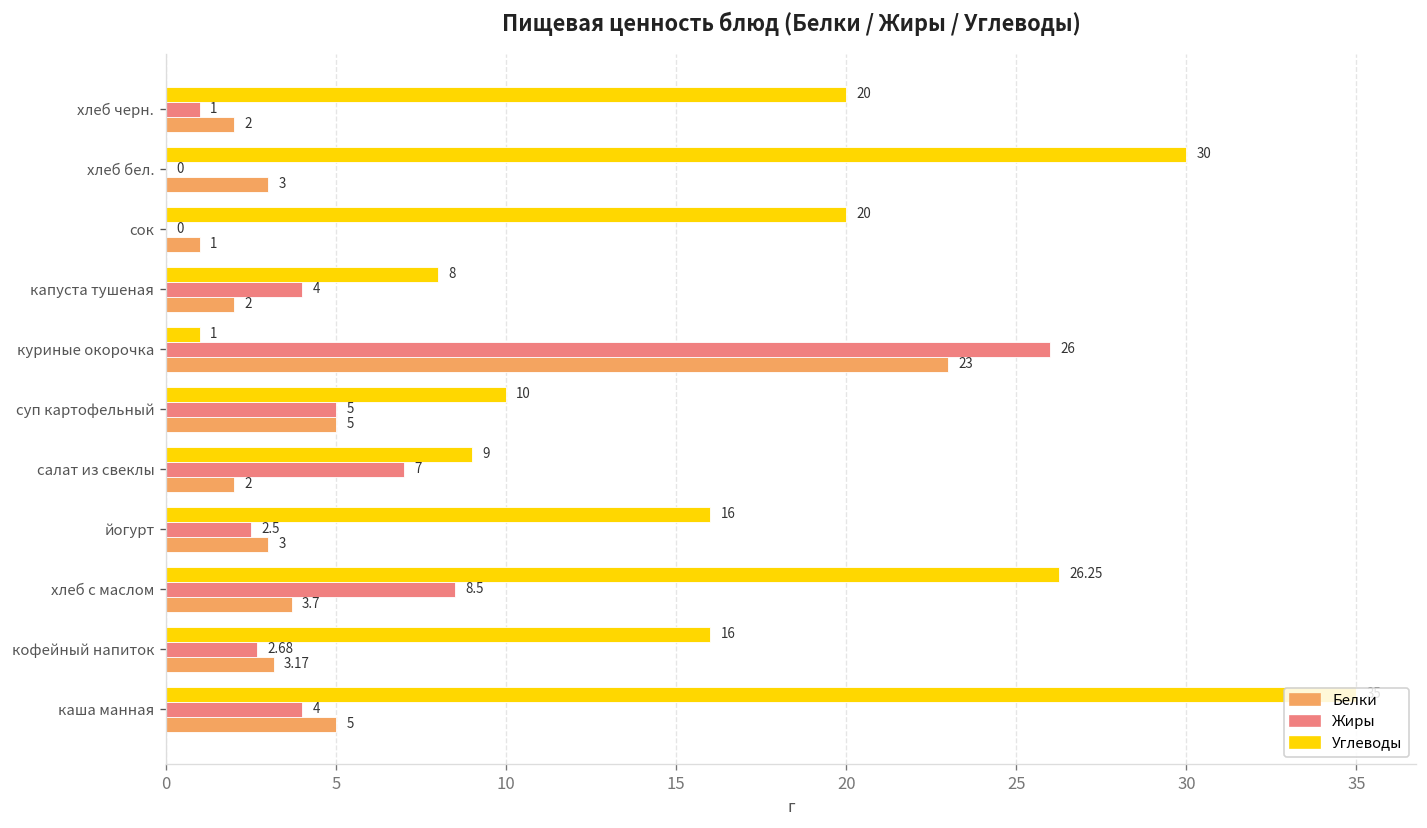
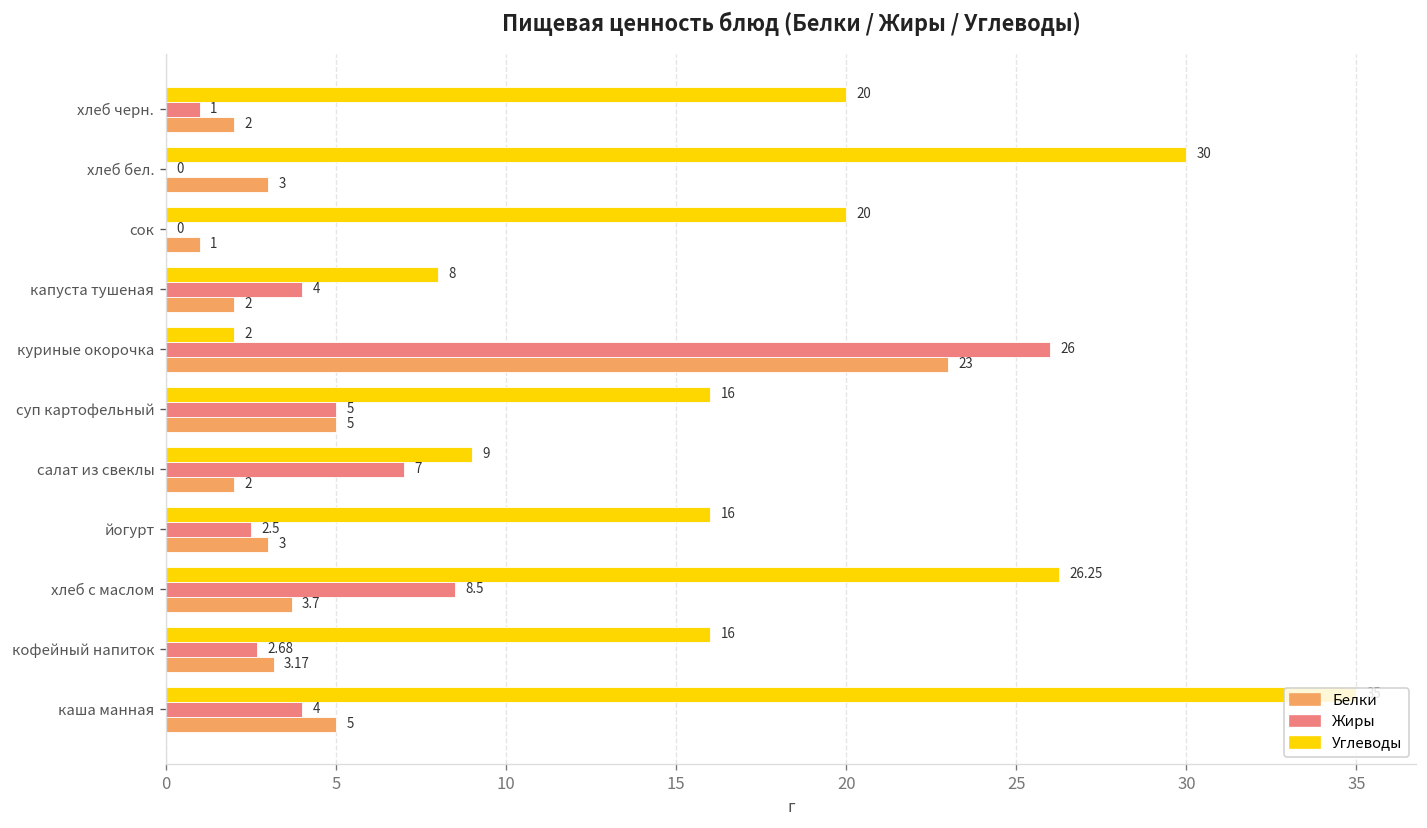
Углеводы, куриные окорочка: 1 -> 2
Углеводы, суп картофельный: 10 -> 16
